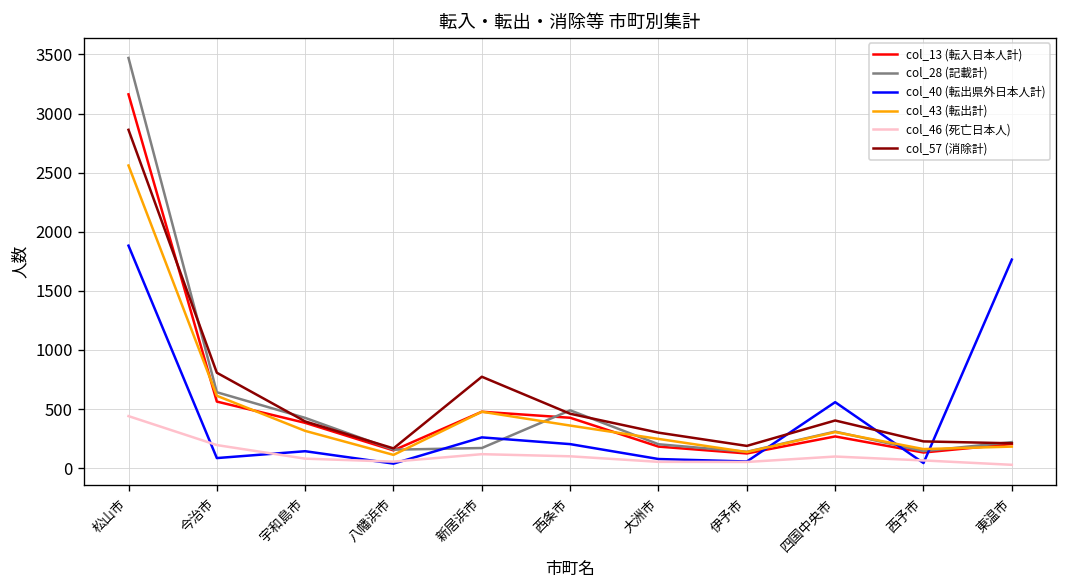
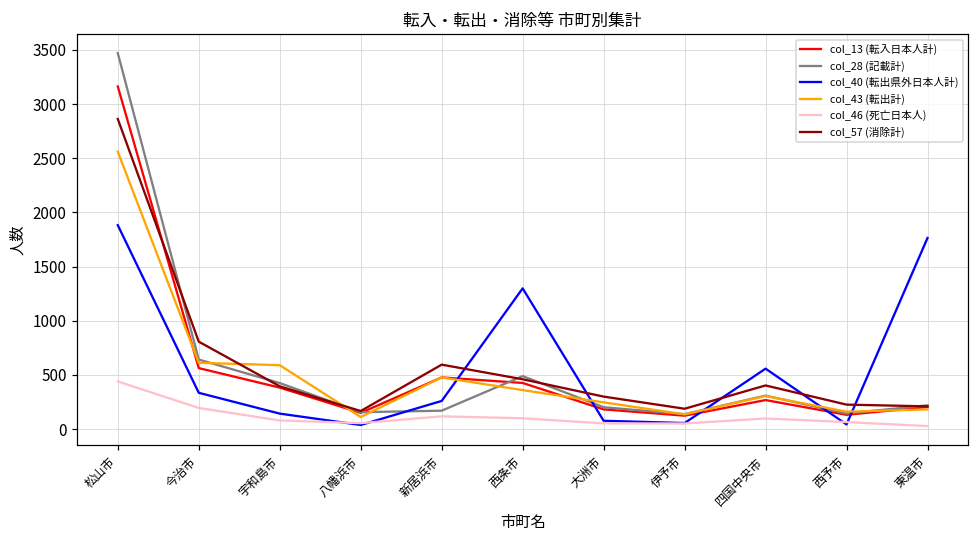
col_40 (転出県外日本人計), 今治市: 100 -> 300
col_43 (転出計), 宇和島市: 300 -> 600
col_57 (消除計), 新居浜市: 800 -> 600
col_40 (転出県外日本人計), 西条市: 200 -> 1300
